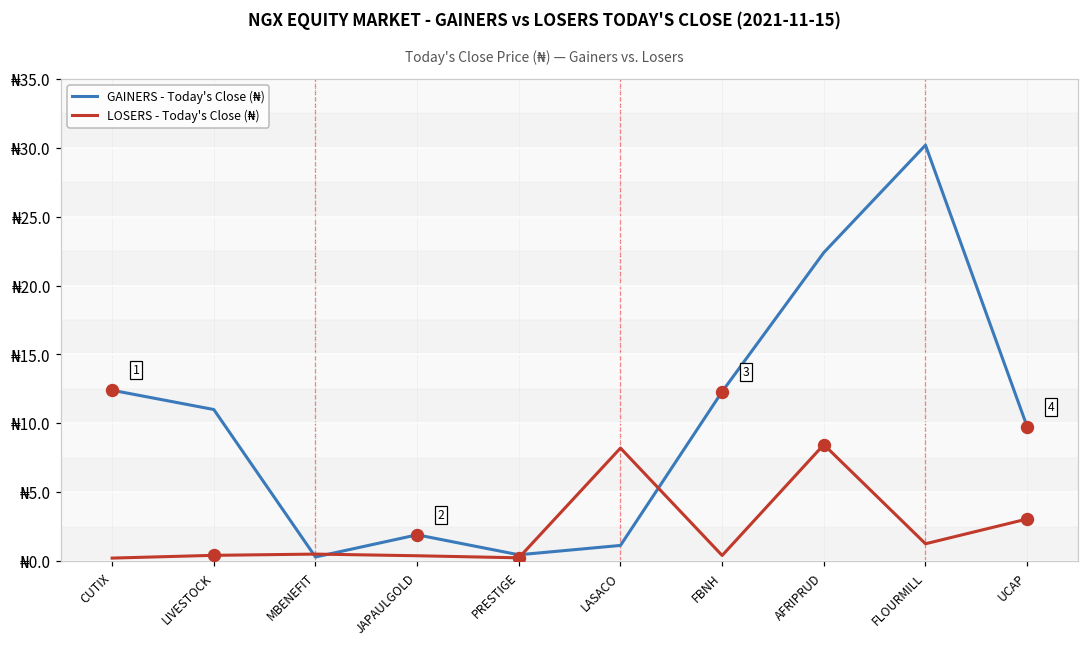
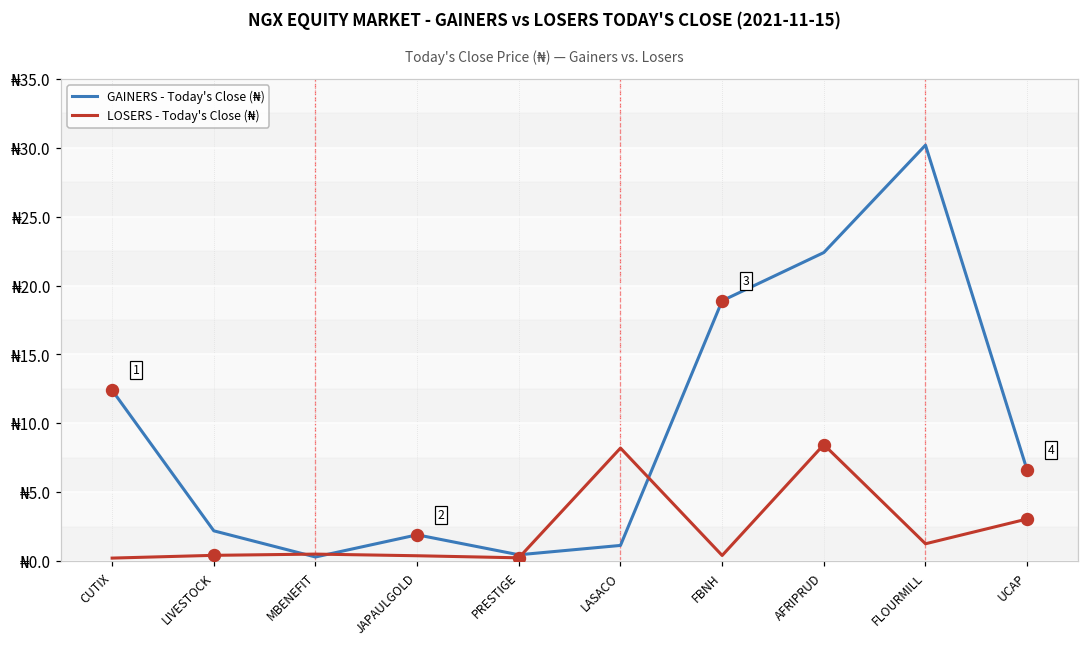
GAINERS - Today's Close (₦), LIVESTOCK: ₦11.0 -> ₦2.2
GAINERS - Today's Close (₦), FBNH: ₦12.3 -> ₦18.9
GAINERS - Today's Close (₦), UCAP: ₦9.8 -> ₦6.6
